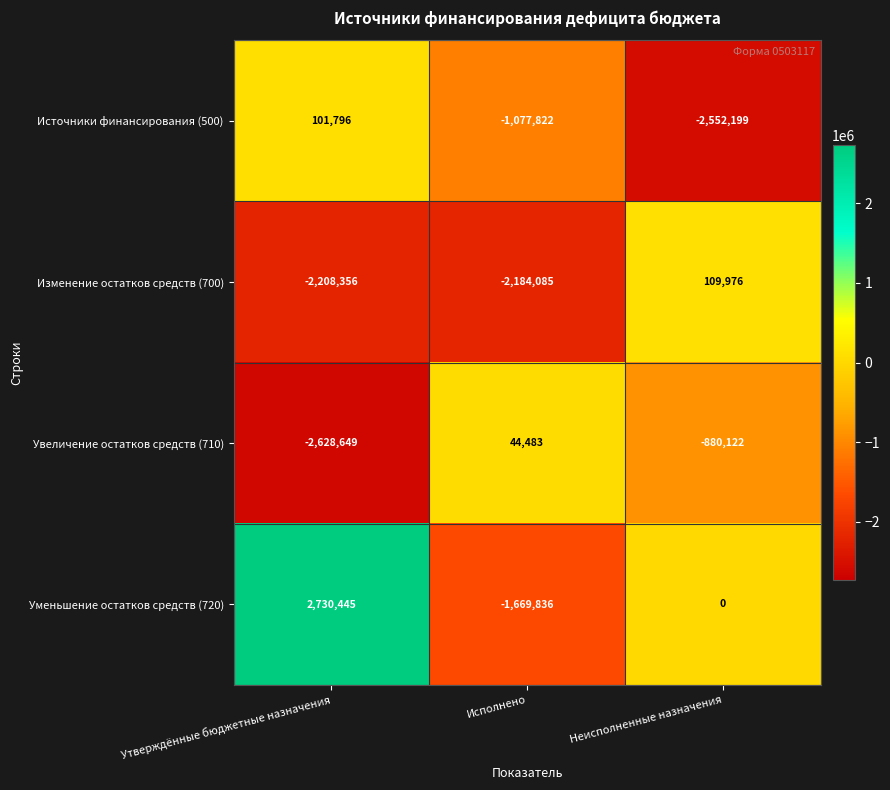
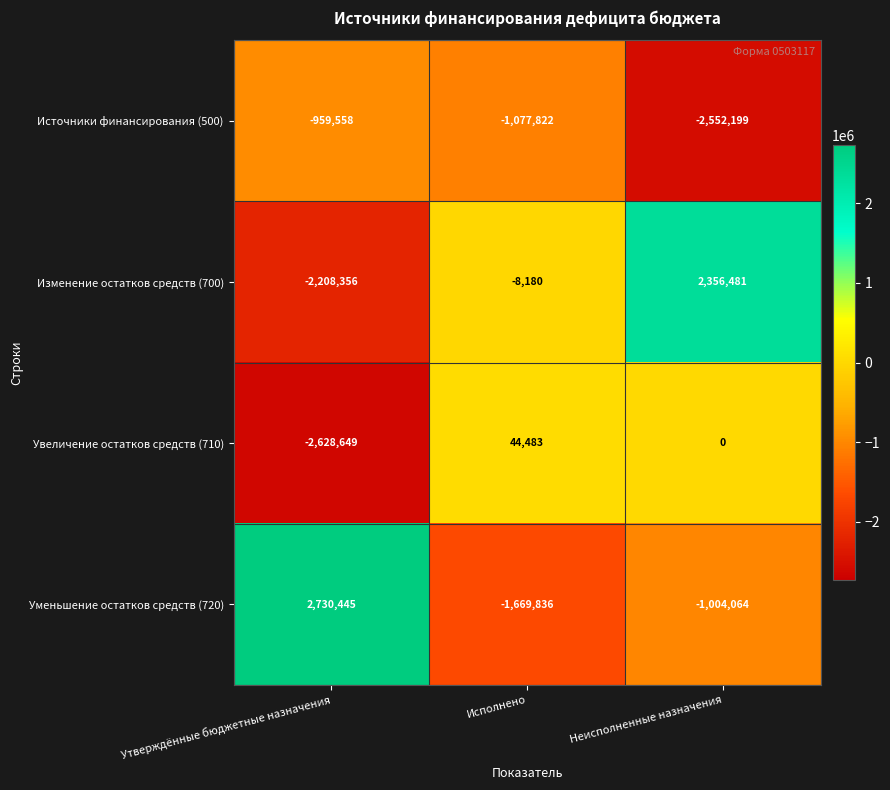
Источники финансирования (500), Утверждённые бюджетные назначения: 101,796 -> -959,558
Изменение остатков средств (700), Исполнено: -2,184,085 -> -8,180
Изменение остатков средств (700), Неисполненные назначения: 109,976 -> 2,356,481
Увеличение остатков средств (710), Неисполненные назначения: -880,122 -> 0
Уменьшение остатков средств (720), Неисполненные назначения: 0 -> -1,004,064
